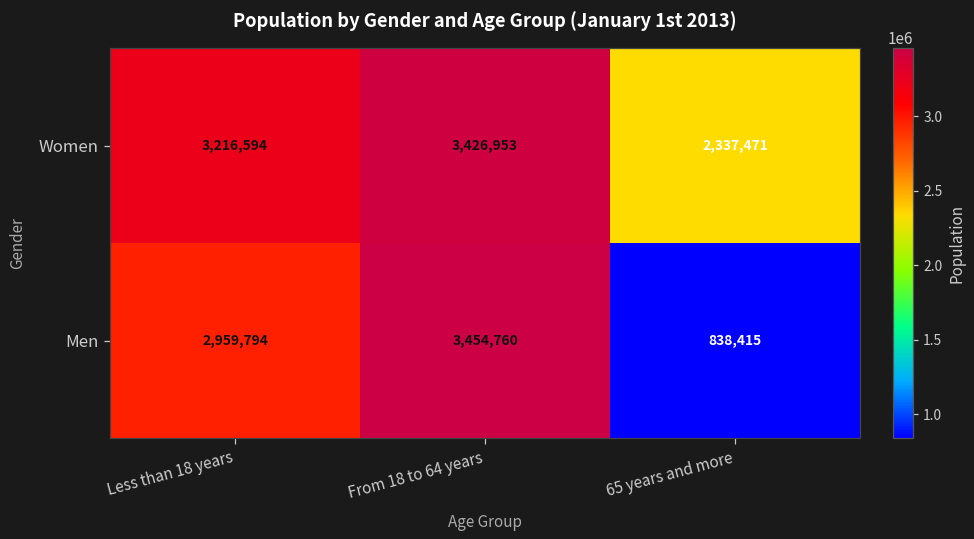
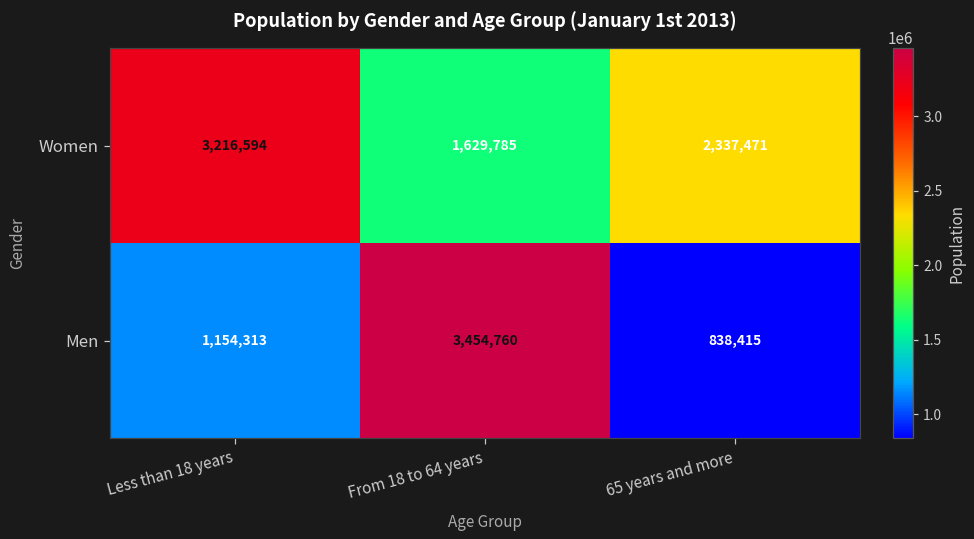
Women, From 18 to 64 years: 3,426,953 -> 1,629,785
Men, Less than 18 years: 2,959,794 -> 1,154,313
